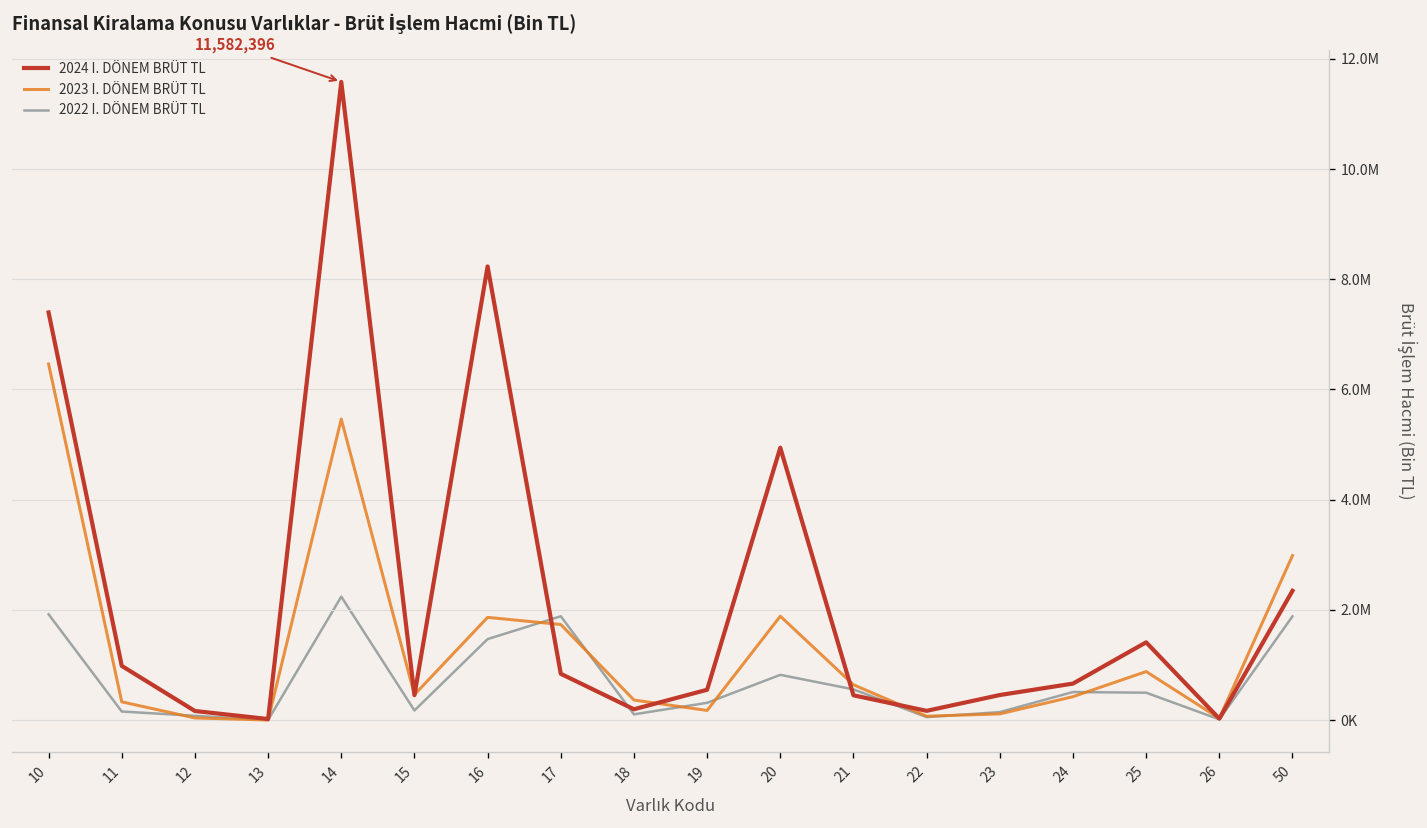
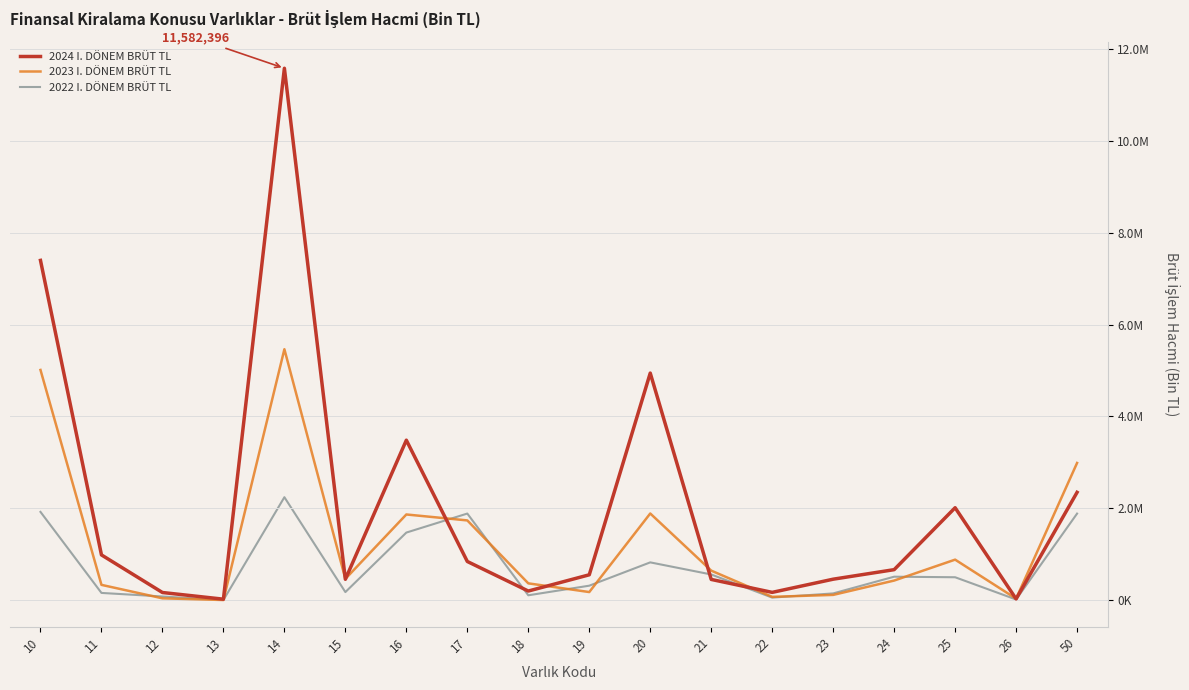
2023 I. DÖNEM BRÜT TL, 10: 6500000 -> 5000000
2024 I. DÖNEM BRÜT TL, 16: 8200000 -> 3500000
2024 I. DÖNEM BRÜT TL, 25: 1400000 -> 2000000
